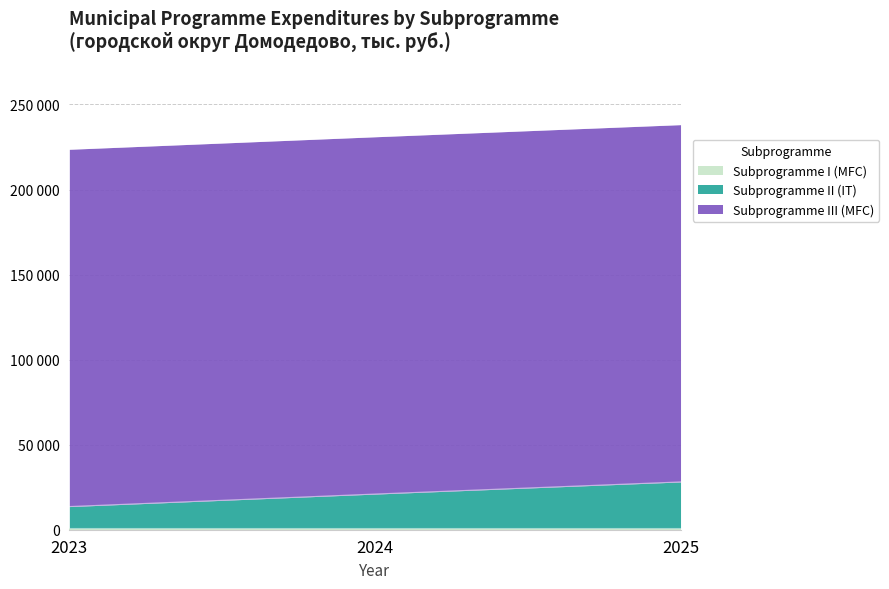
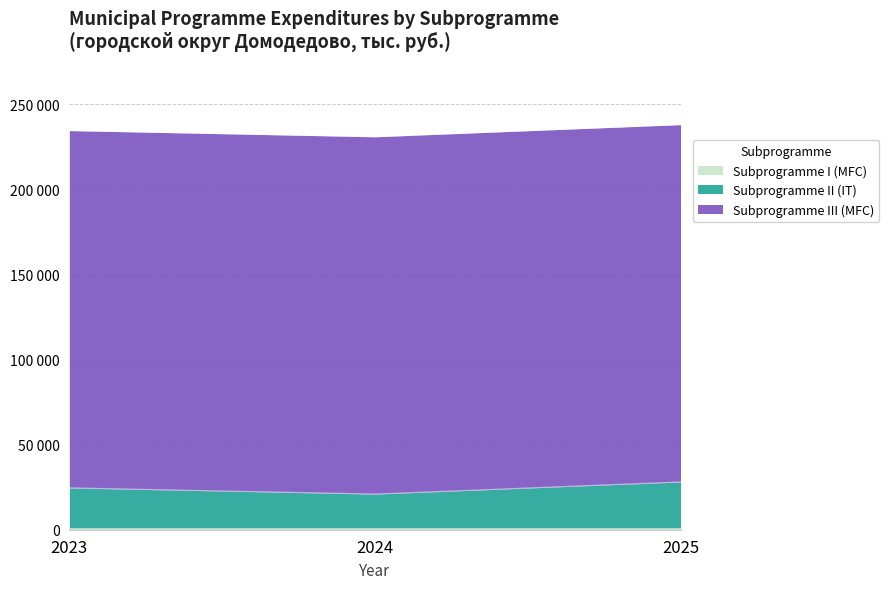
Subprogramme II (IT), 2023: 13000 -> 24000
